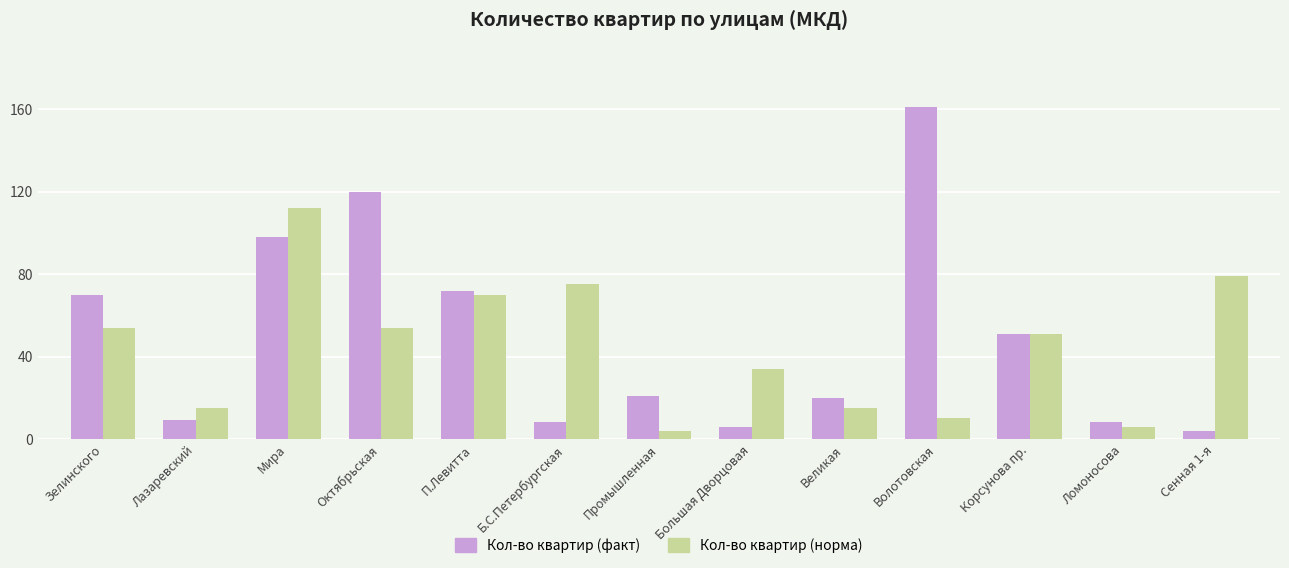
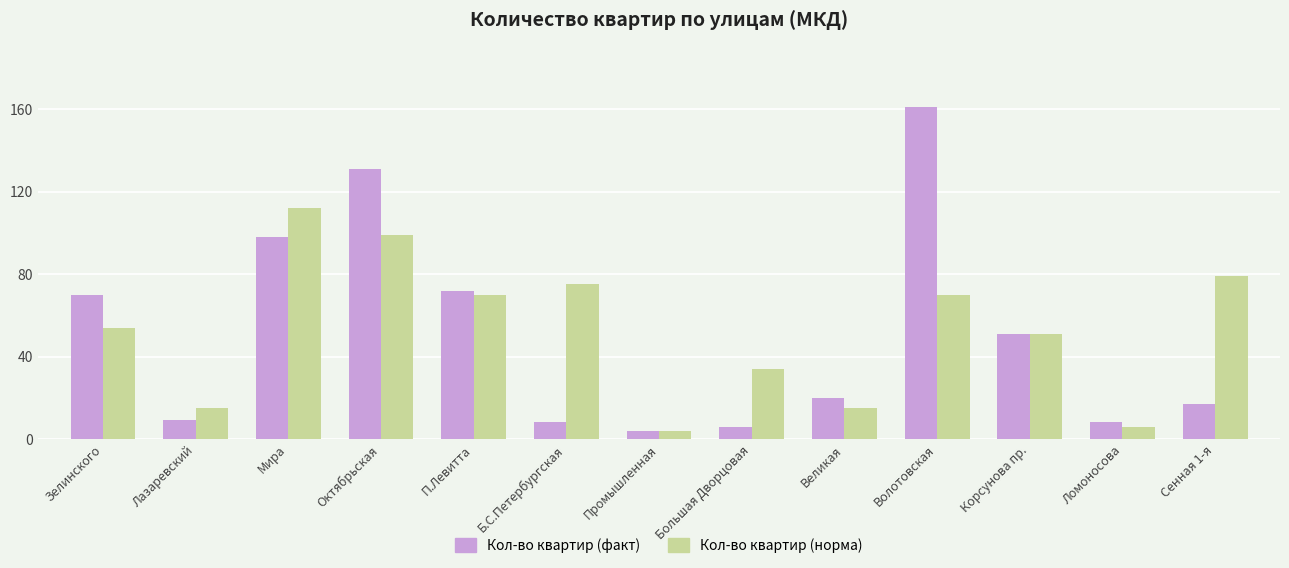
Кол-во квартир (факт), Октябрьская: 120 -> 131
Кол-во квартир (норма), Октябрьская: 54 -> 99
Кол-во квартир (факт), Промышленная: 21 -> 4
Кол-во квартир (норма), Волотовская: 10 -> 70
Кол-во квартир (факт), Сенная 1-я: 4 -> 17
